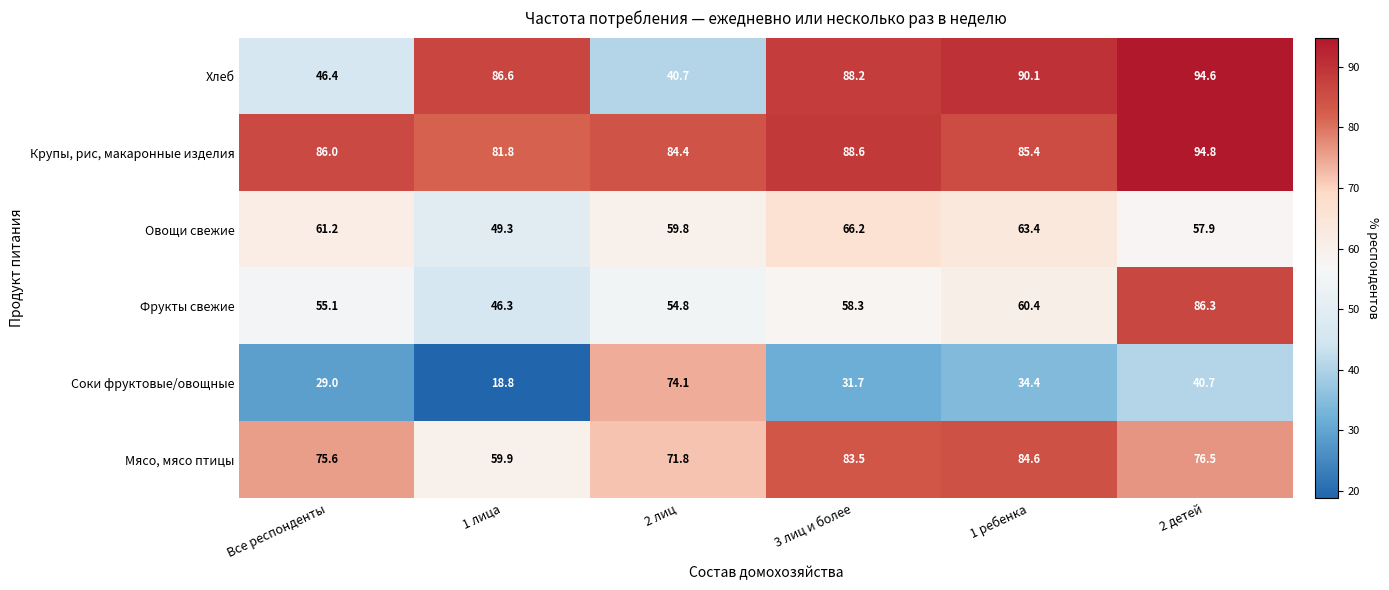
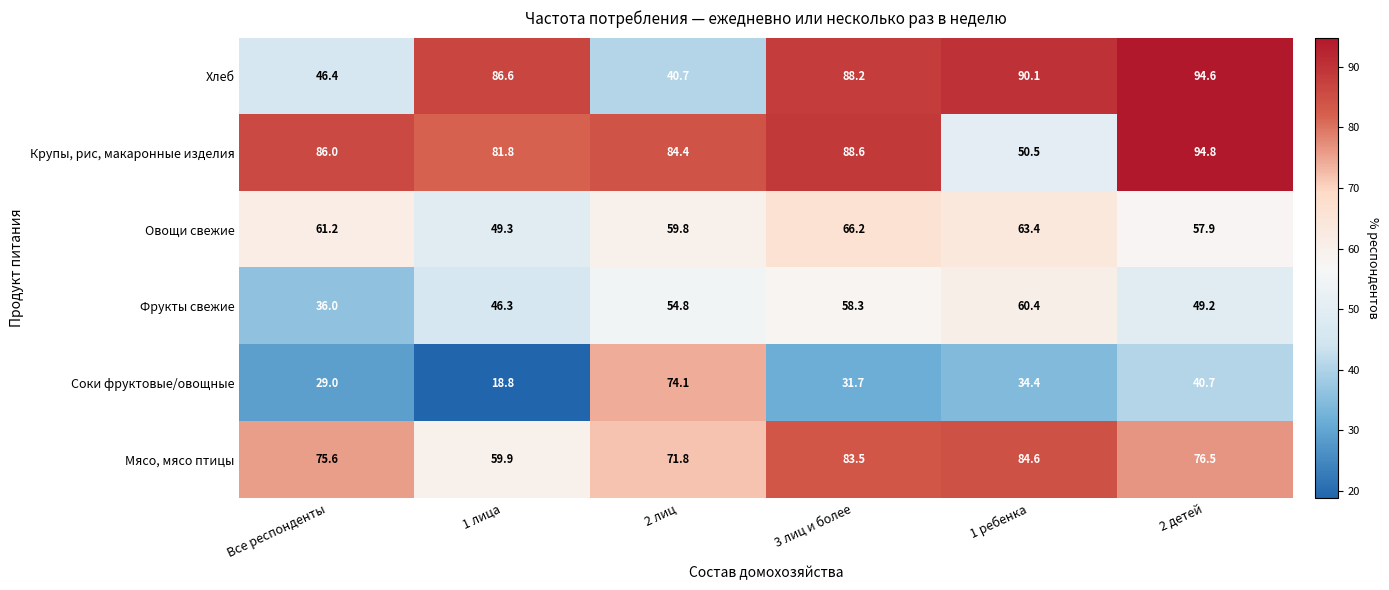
Крупы, рис, макаронные изделия, 1 ребенка: 85.4 -> 50.5
Фрукты свежие, Все респонденты: 55.1 -> 36.0
Фрукты свежие, 2 детей: 86.3 -> 49.2
